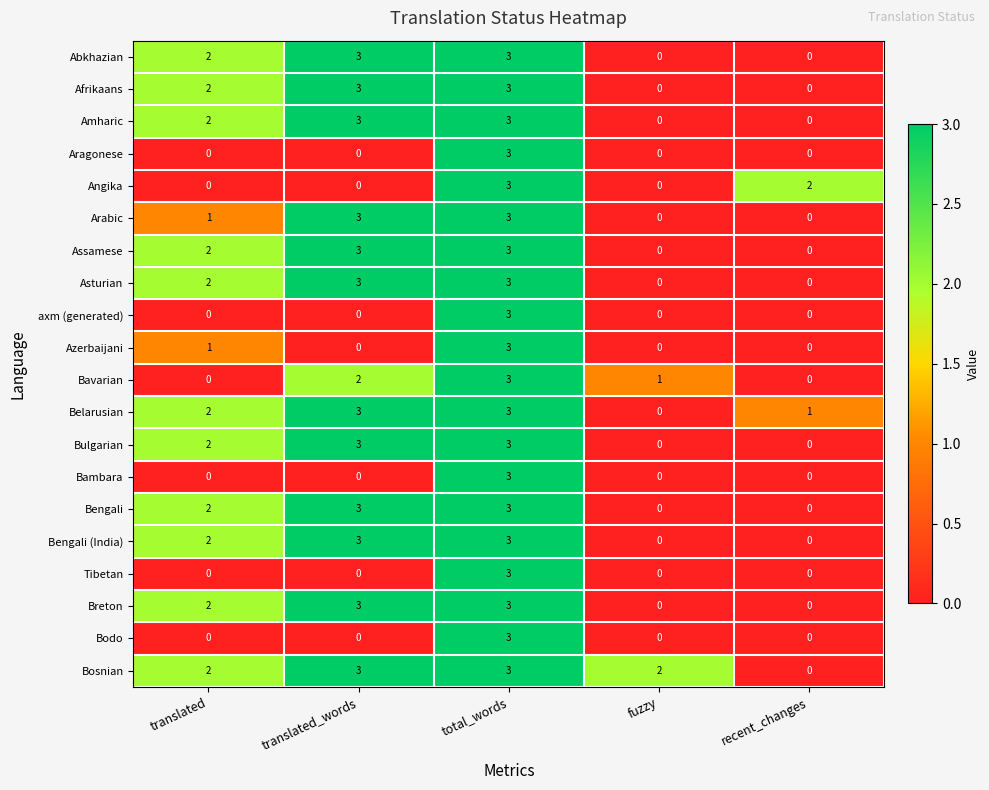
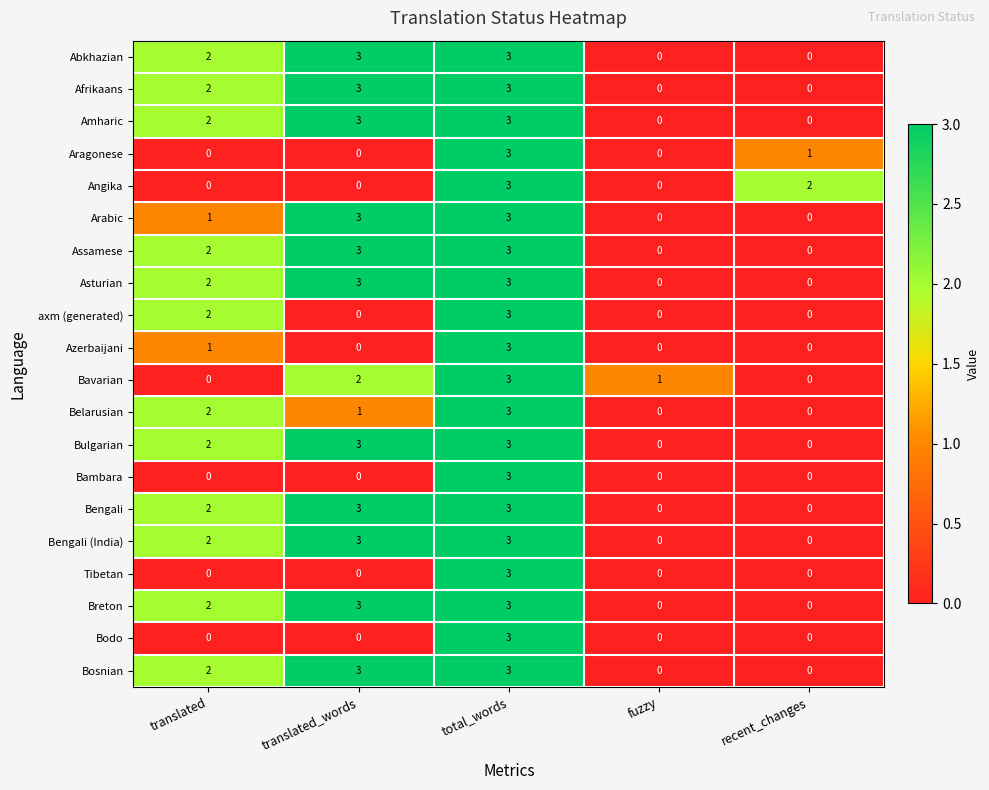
Aragonese, recent_changes: 0 -> 1
axm (generated), translated: 0 -> 2
Belarusian, translated_words: 3 -> 1
Belarusian, recent_changes: 1 -> 0
Bosnian, fuzzy: 2 -> 0
